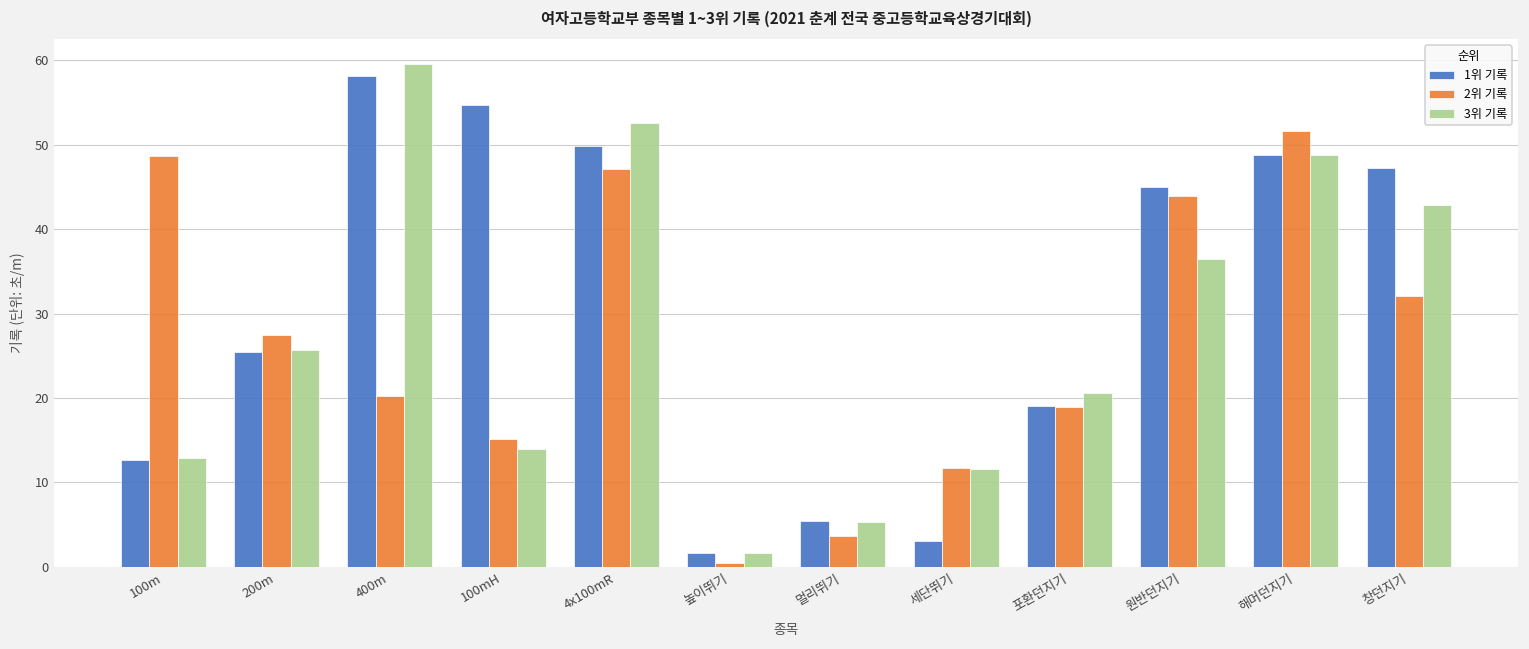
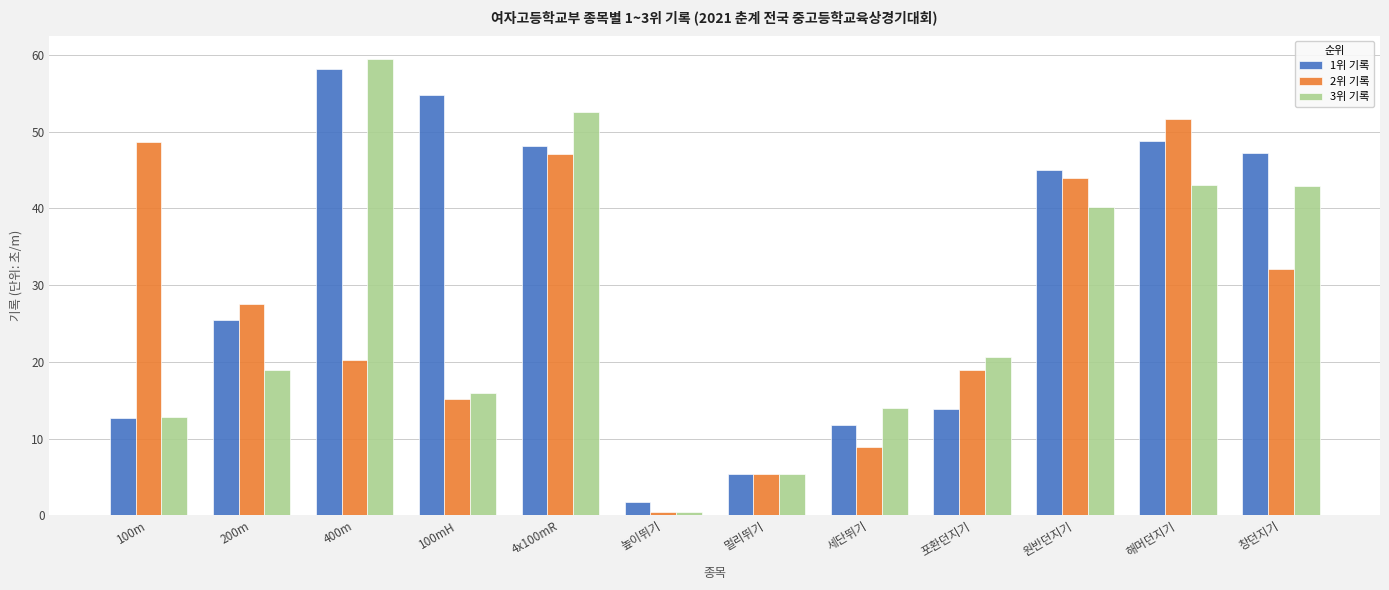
3위 기록, 200m: 26 -> 19
3위 기록, 100mH: 14 -> 16
1위 기록, 4x100mR: 50 -> 48
3위 기록, 높이뛰기: 2 -> 1
2위 기록, 멀리뛰기: 4 -> 5
1위 기록, 세단뛰기: 3 -> 12
2위 기록, 세단뛰기: 12 -> 9
3위 기록, 세단뛰기: 12 -> 14
1위 기록, 포환던지기: 19 -> 14
3위 기록, 원반던지기: 36 -> 40
3위 기록, 해머던지기: 49 -> 43
